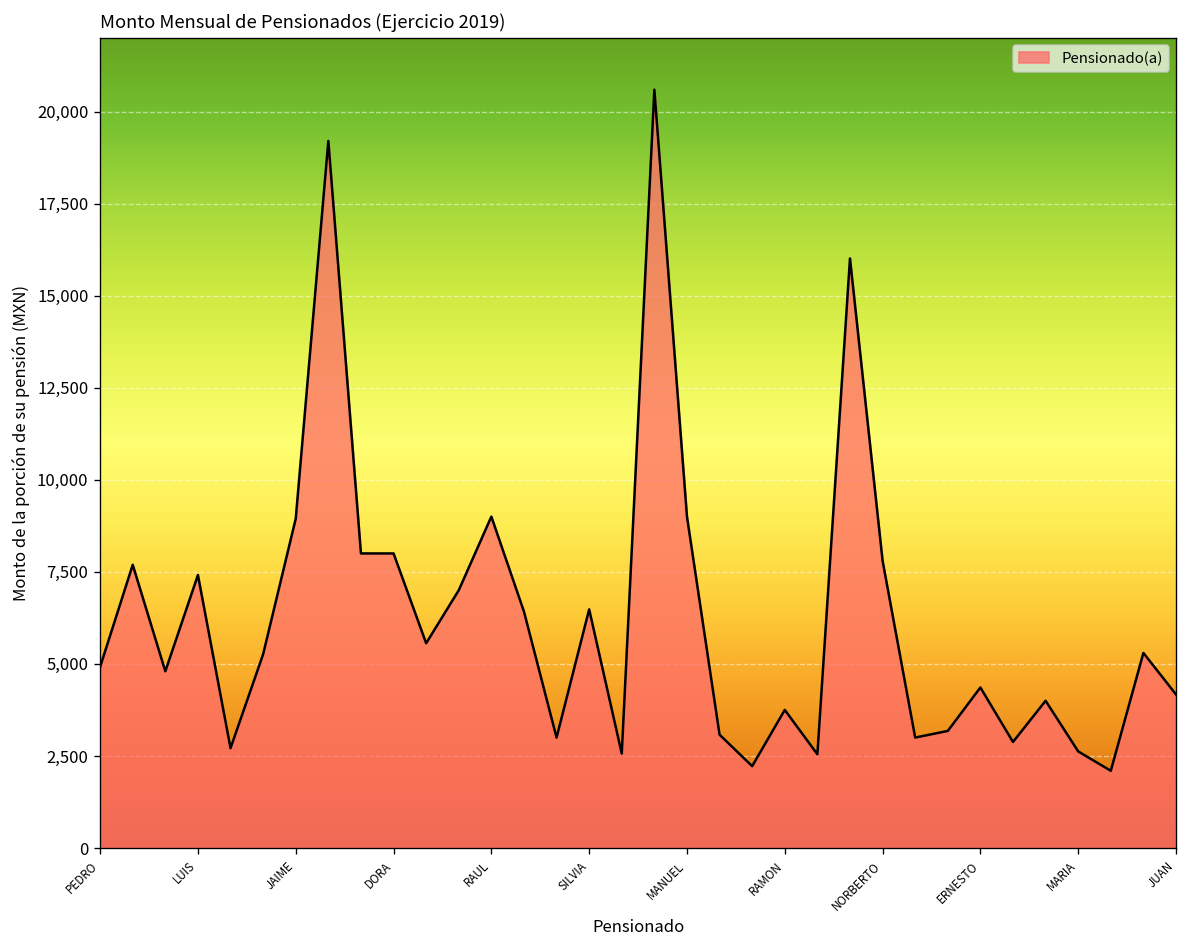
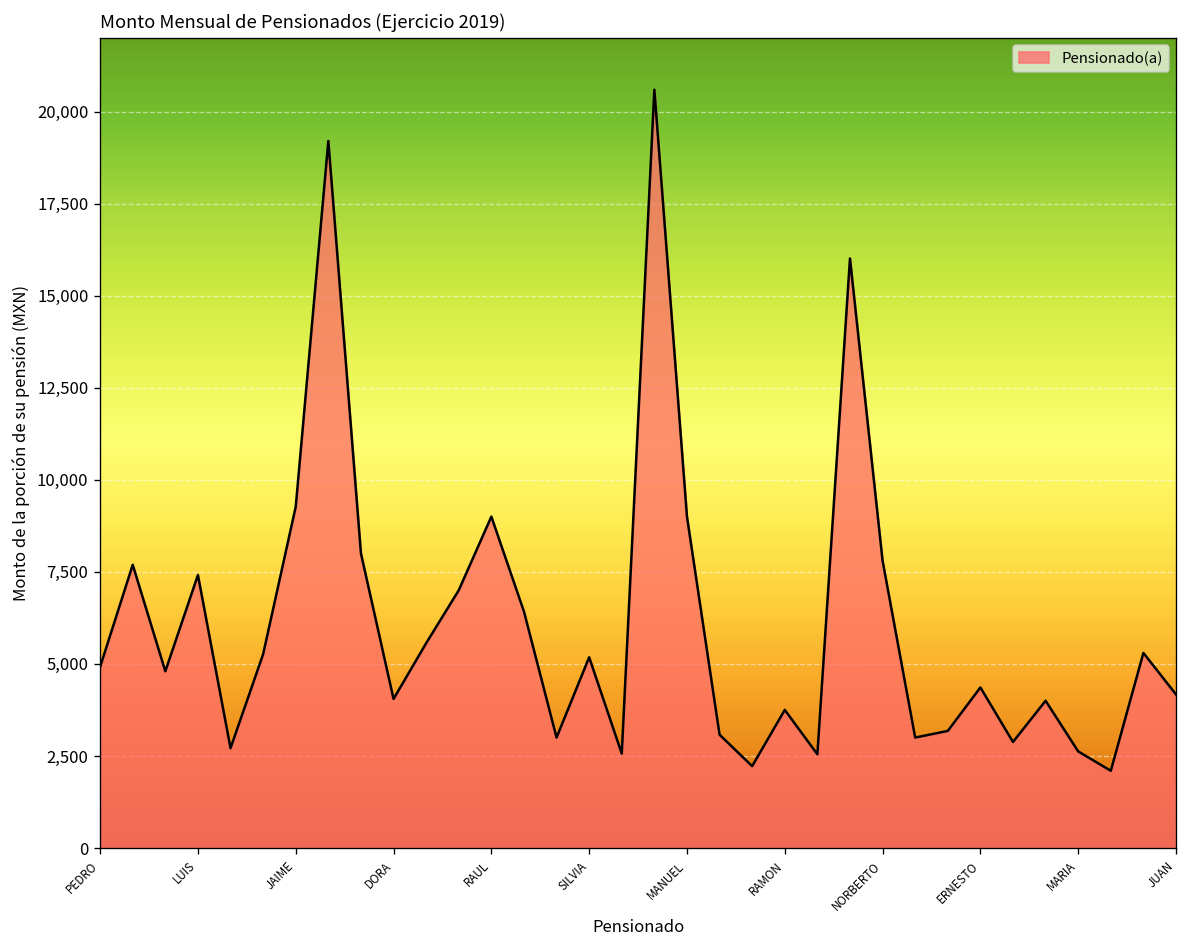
JAIME: 8,900 -> 9,300
DORA: 8,000 -> 4,000
SILVIA: 6,500 -> 5,200
